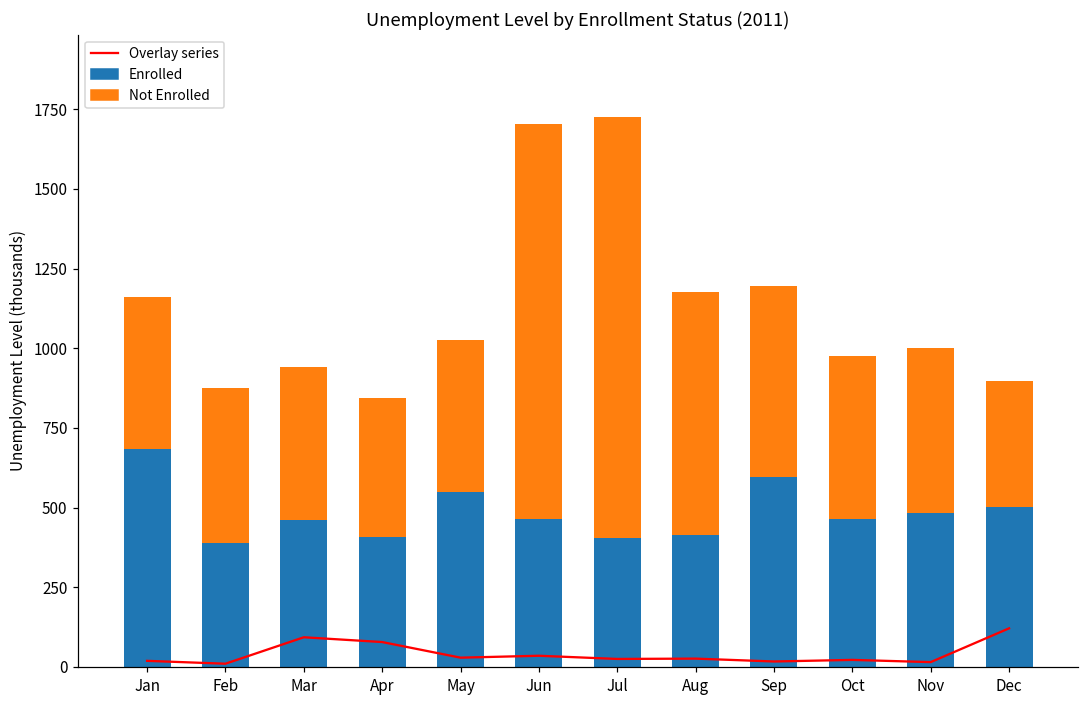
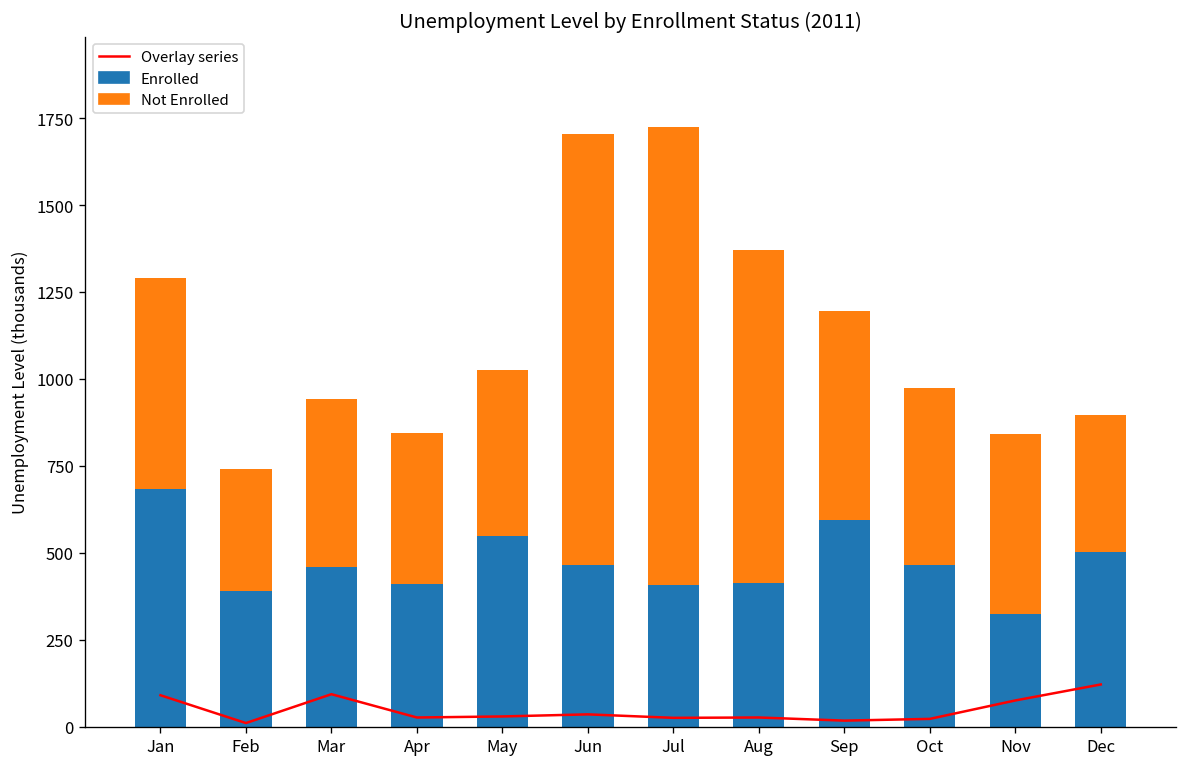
Overlay series, Jan: 20 -> 90
Not Enrolled, Jan: 480 -> 610
Not Enrolled, Feb: 490 -> 350
Overlay series, Apr: 80 -> 30
Not Enrolled, Aug: 760 -> 960
Enrolled, Nov: 480 -> 330
Overlay series, Nov: 20 -> 80
